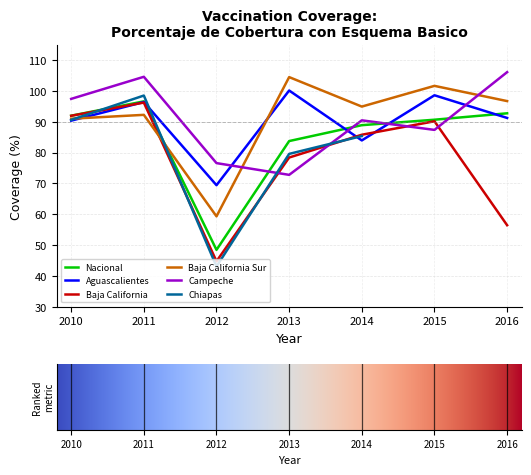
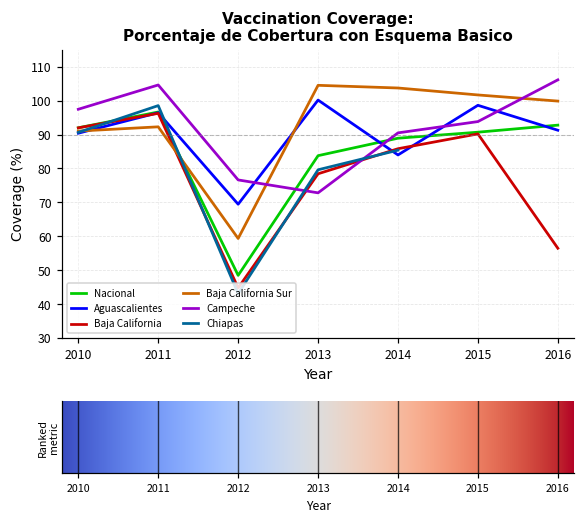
Baja California Sur, 2014: 95 -> 104
Campeche, 2015: 87 -> 94
Baja California Sur, 2016: 97 -> 100
